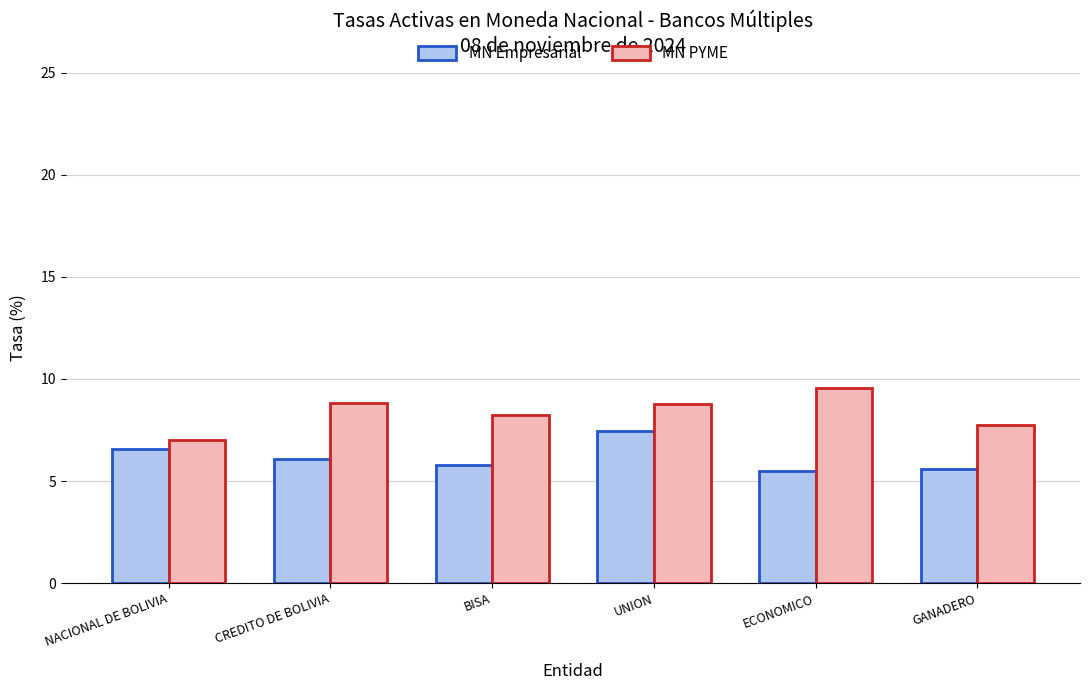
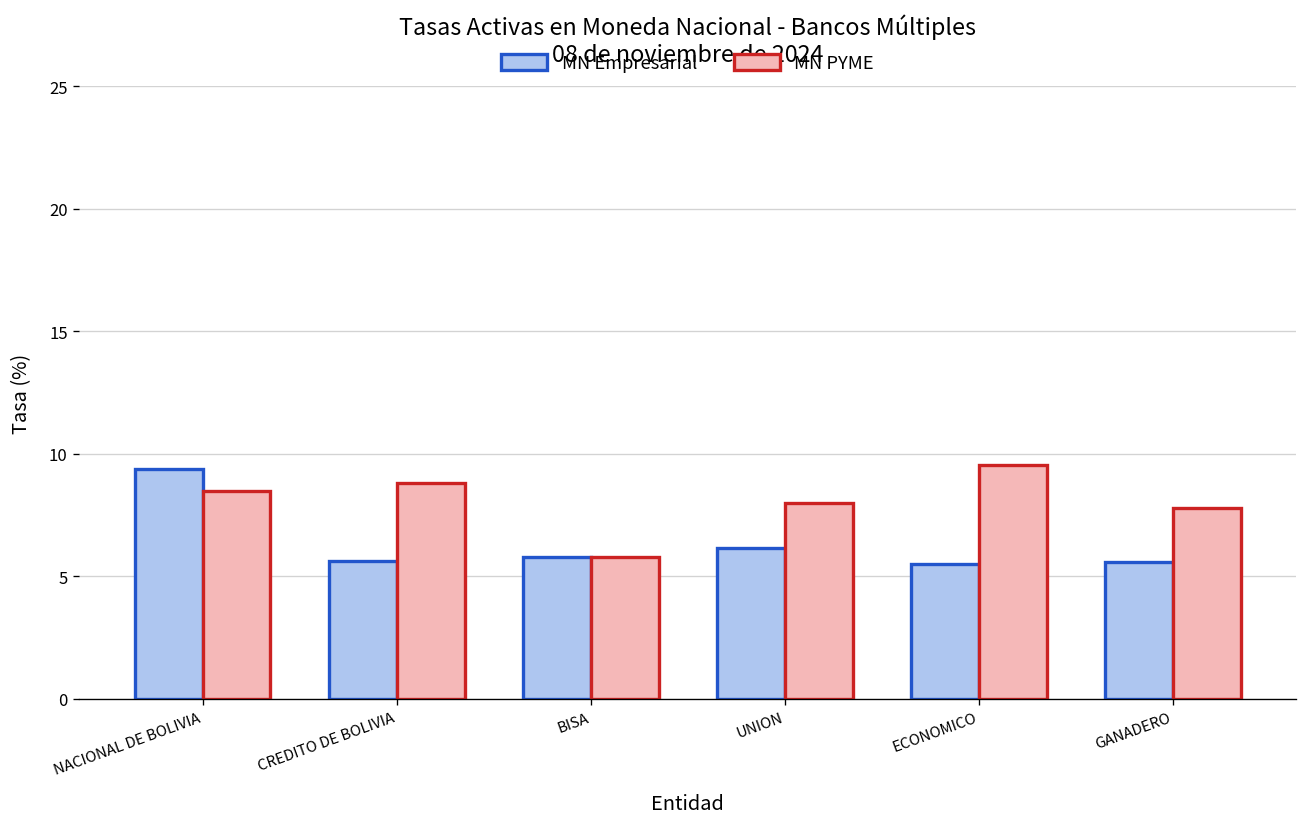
MN Empresarial, NACIONAL DE BOLIVIA: 6.6 -> 9.4
MN PYME, NACIONAL DE BOLIVIA: 7.0 -> 8.5
MN Empresarial, CREDITO DE BOLIVIA: 6.1 -> 5.6
MN PYME, BISA: 8.3 -> 5.8
MN Empresarial, UNION: 7.5 -> 6.2
MN PYME, UNION: 8.8 -> 8.0
